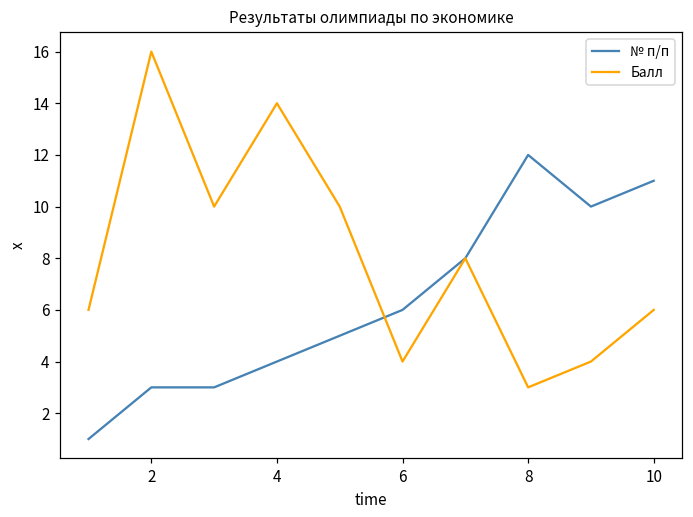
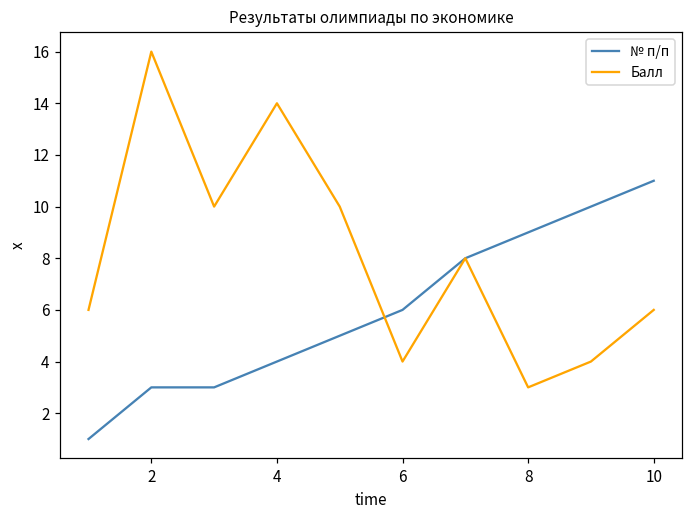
№ п/п, 8: 12 -> 9
